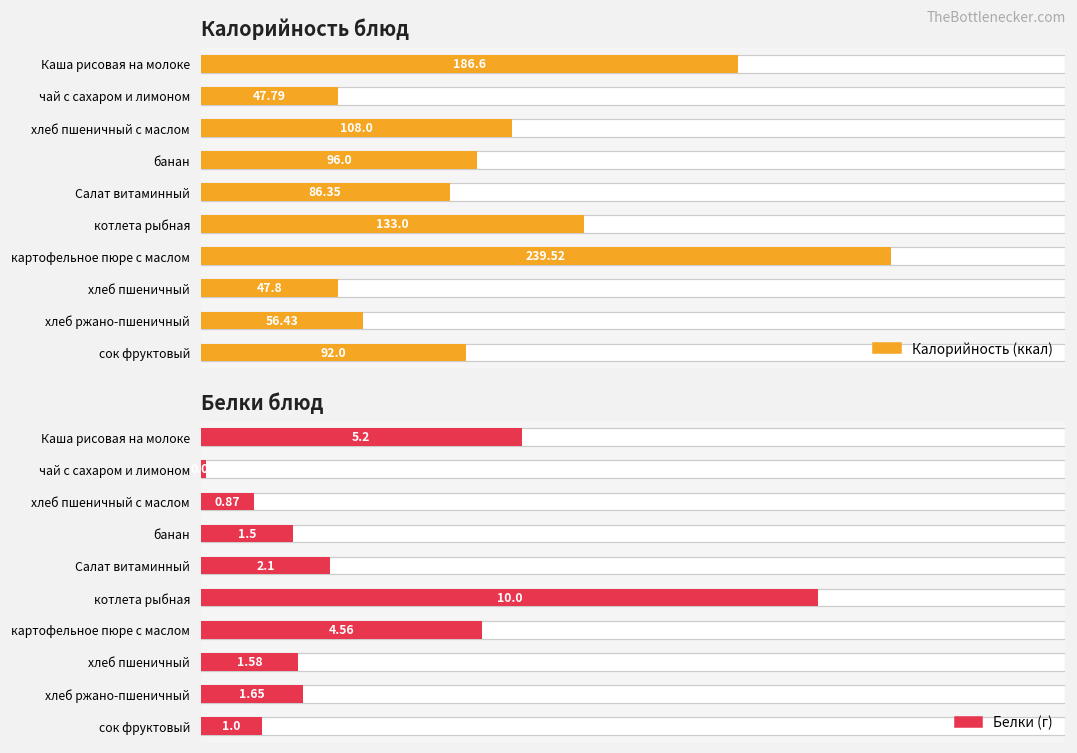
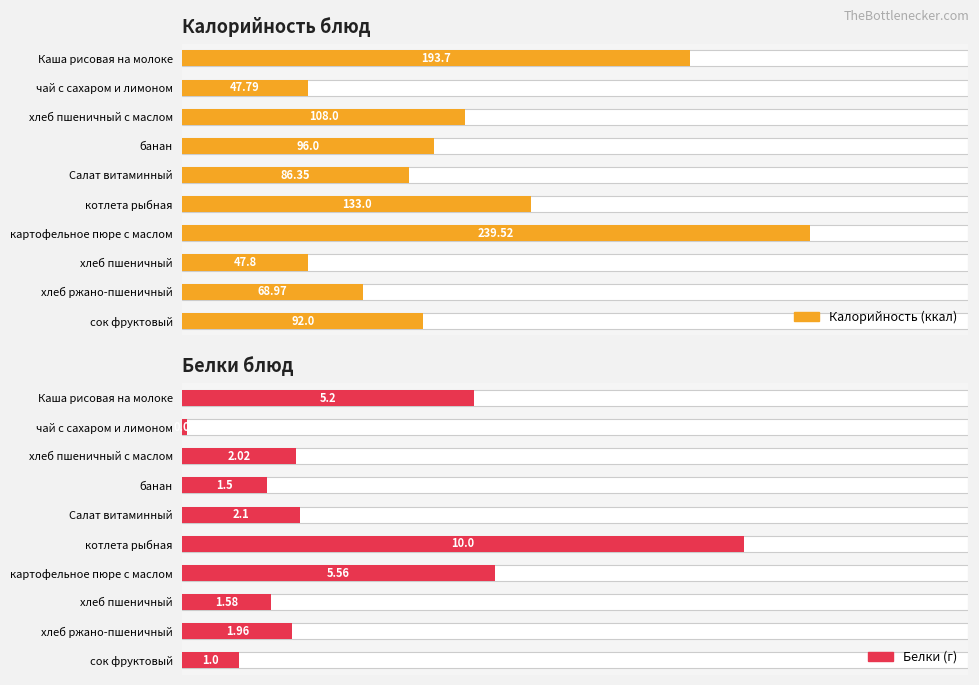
Калорийность блюд, Калорийность (ккал), Каша рисовая на молоке: 186.6 -> 193.7
Калорийность блюд, Калорийность (ккал), хлеб ржано-пшеничный: 56.43 -> 68.97
Белки блюд, Белки (г), хлеб пшеничный с маслом: 0.87 -> 2.02
Белки блюд, Белки (г), картофельное пюре с маслом: 4.56 -> 5.56
Белки блюд, Белки (г), хлеб ржано-пшеничный: 1.65 -> 1.96
